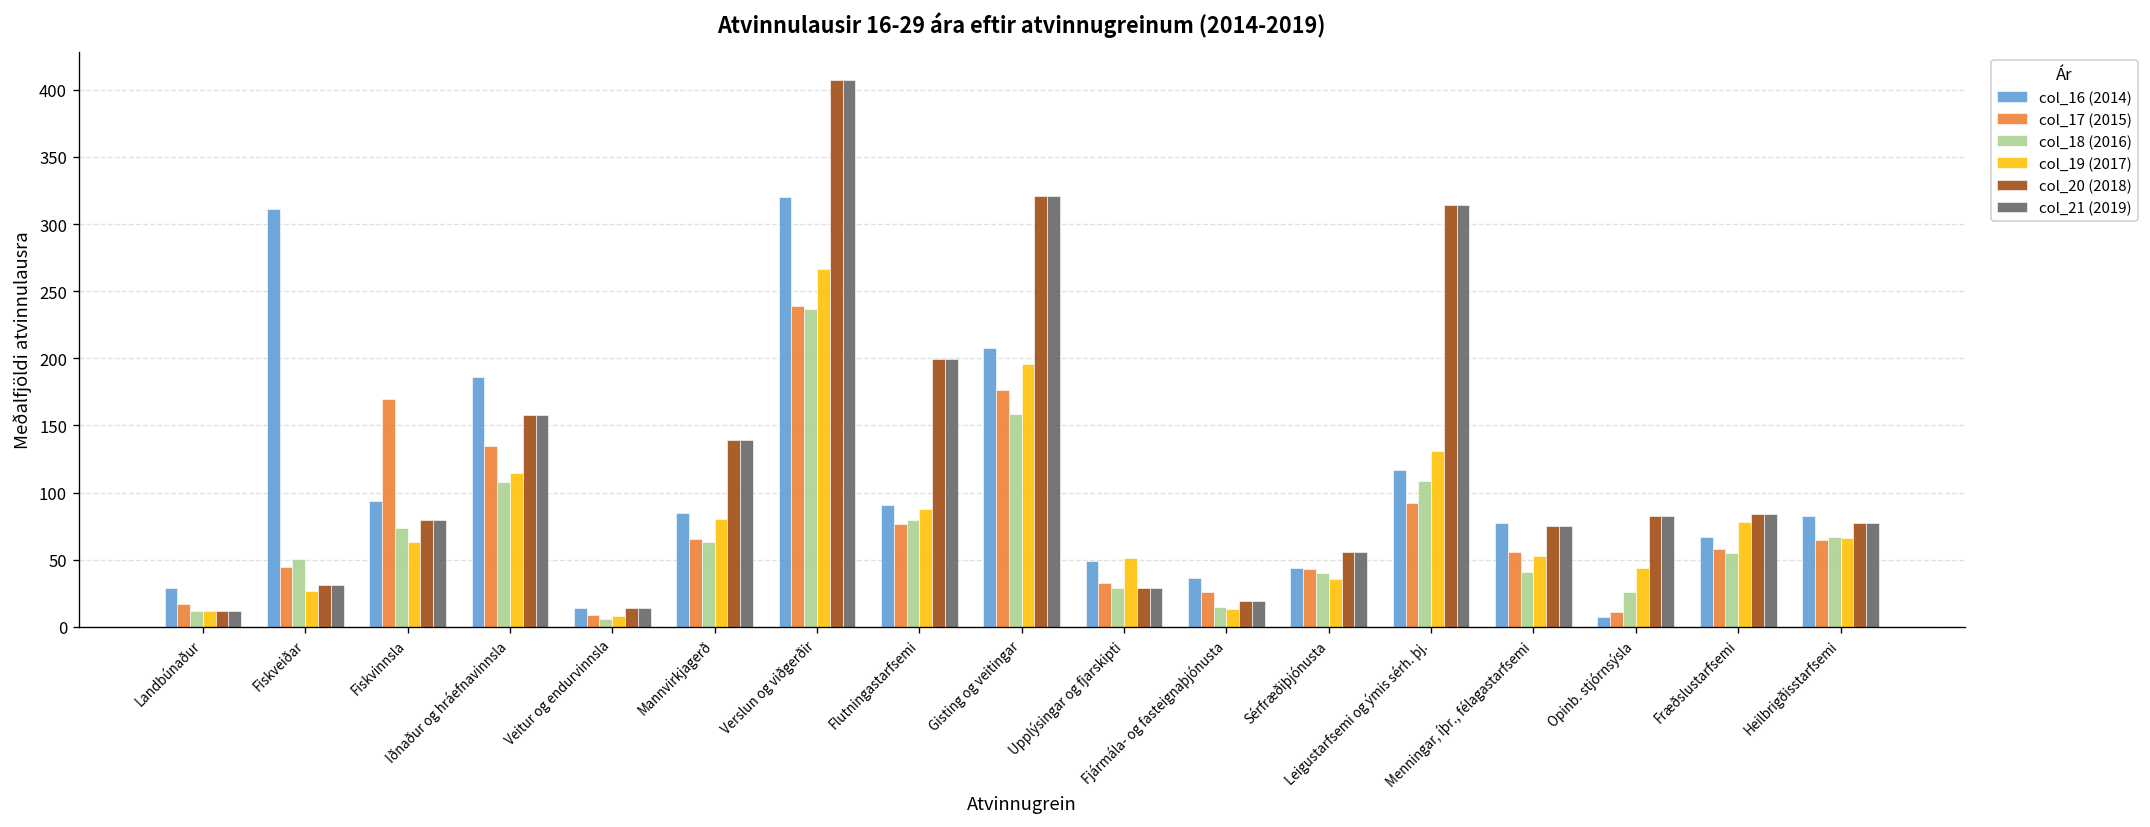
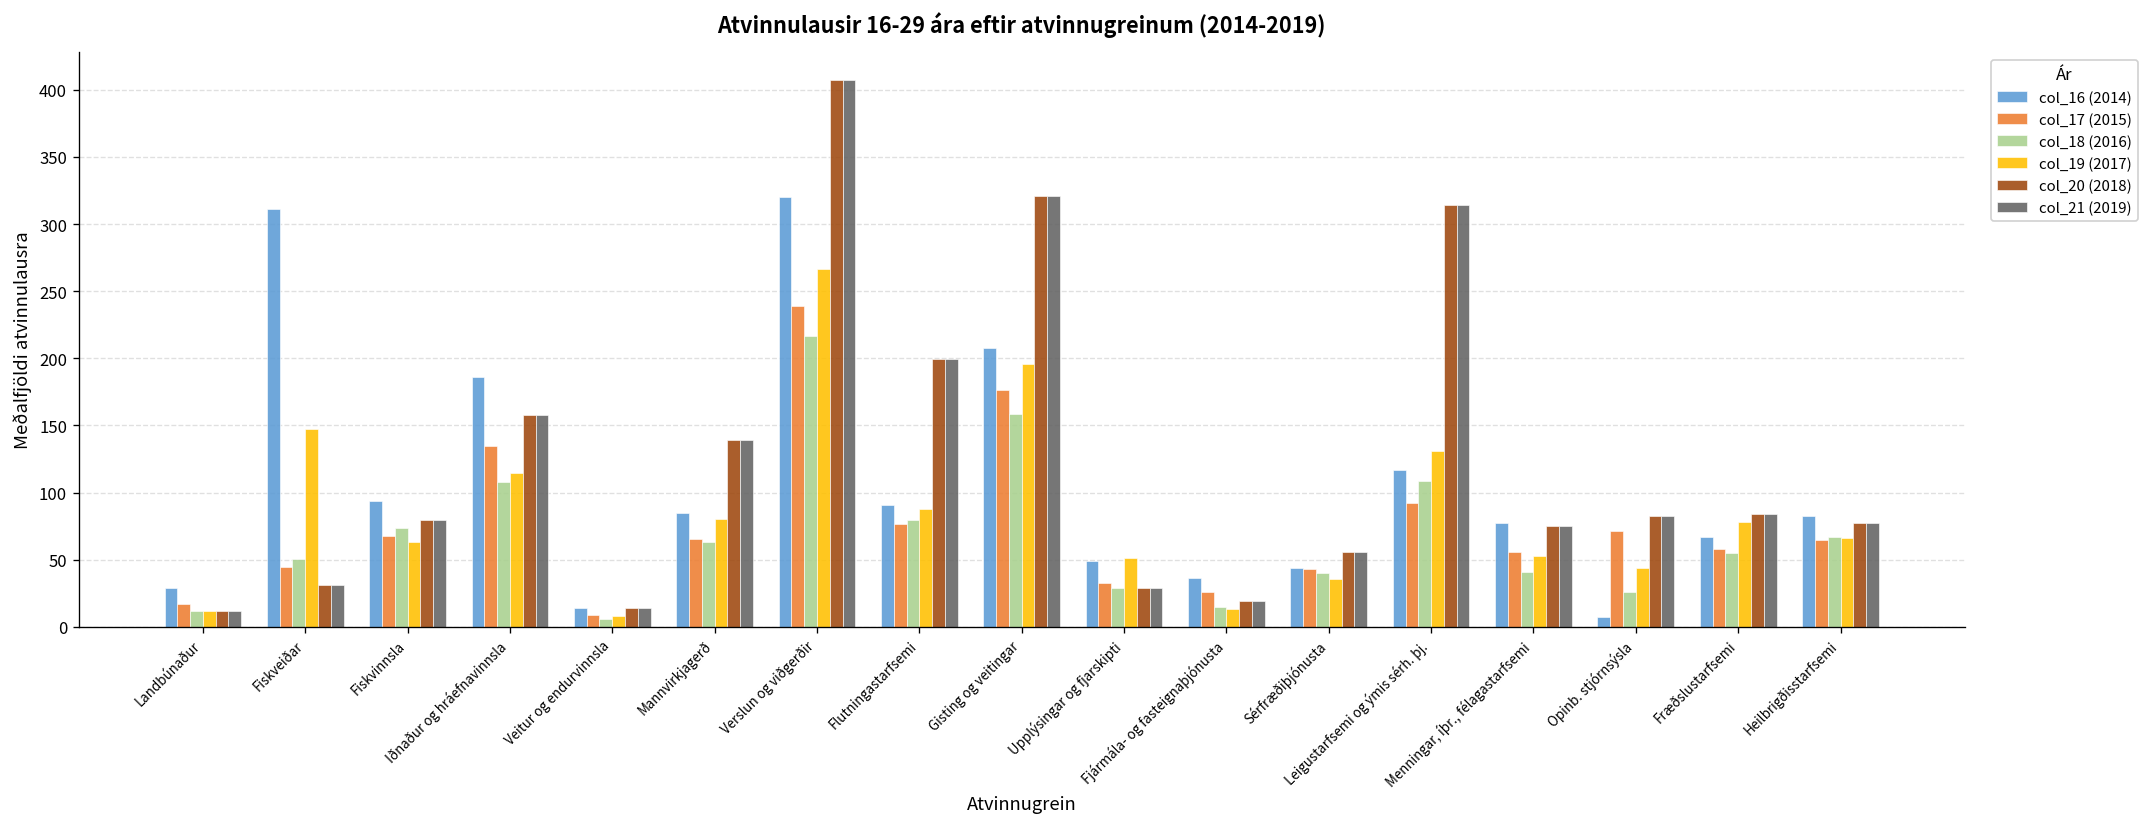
col_19 (2017), Fiskveiðar: 27 -> 147
col_17 (2015), Fiskvinnsla: 169 -> 68
col_18 (2016), Verslun og viðgerðir: 237 -> 216
col_17 (2015), Opinb. stjórnsýsla: 11 -> 71
